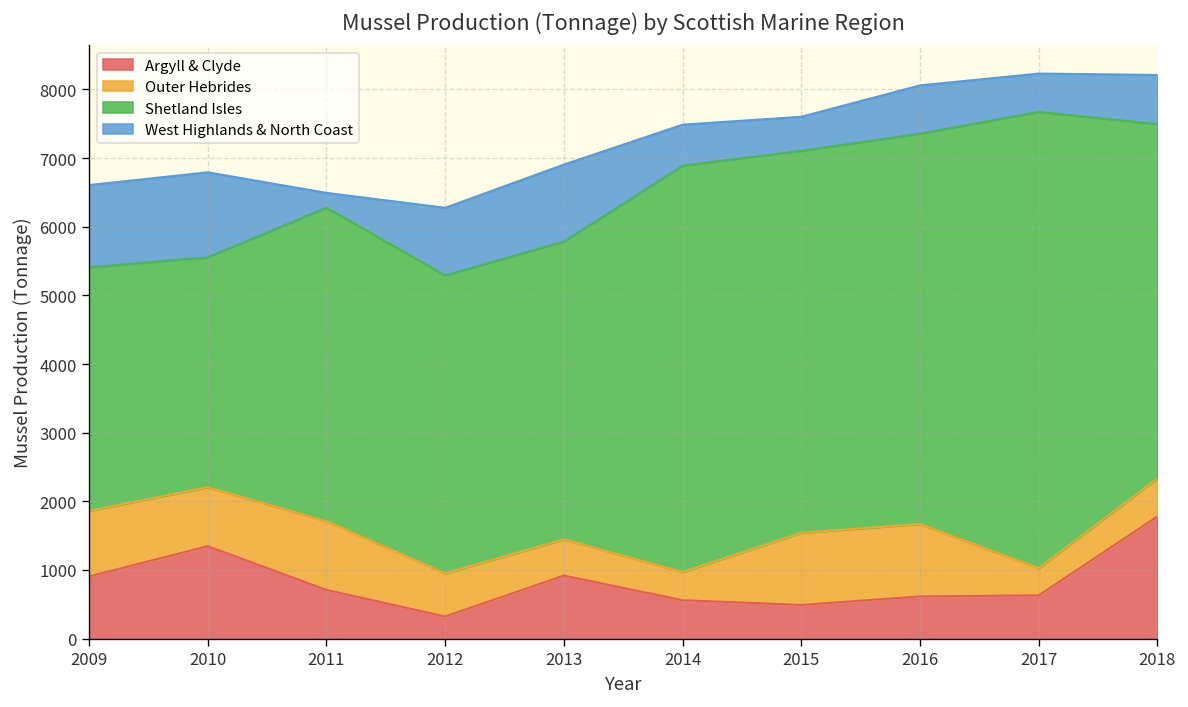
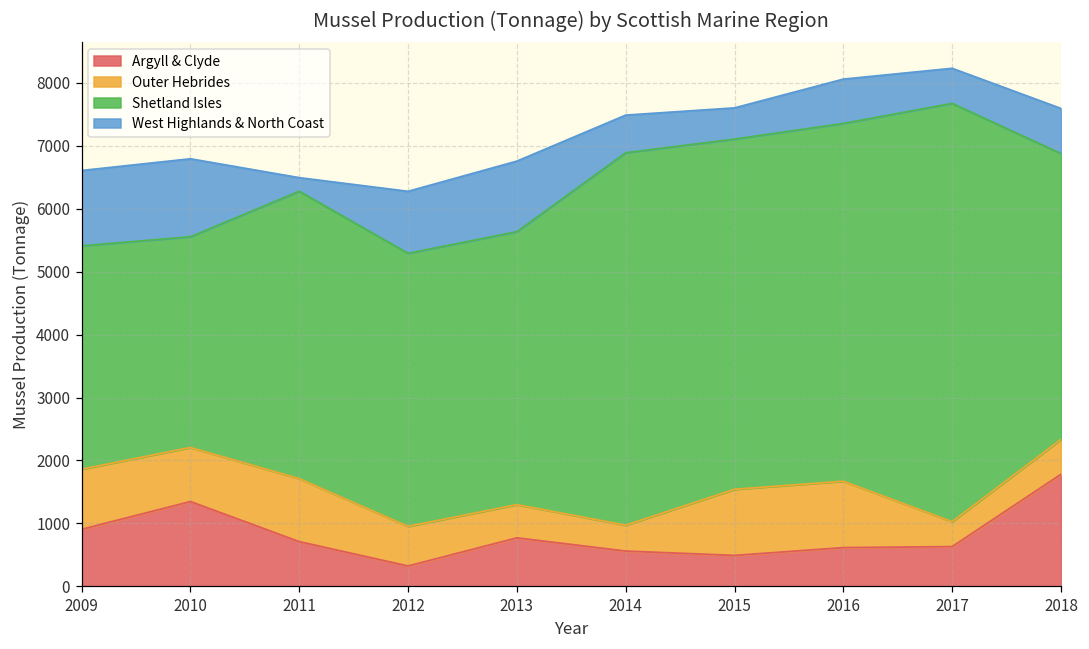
Argyll & Clyde, 2013: 900 -> 800
Shetland Isles, 2018: 5200 -> 4500
